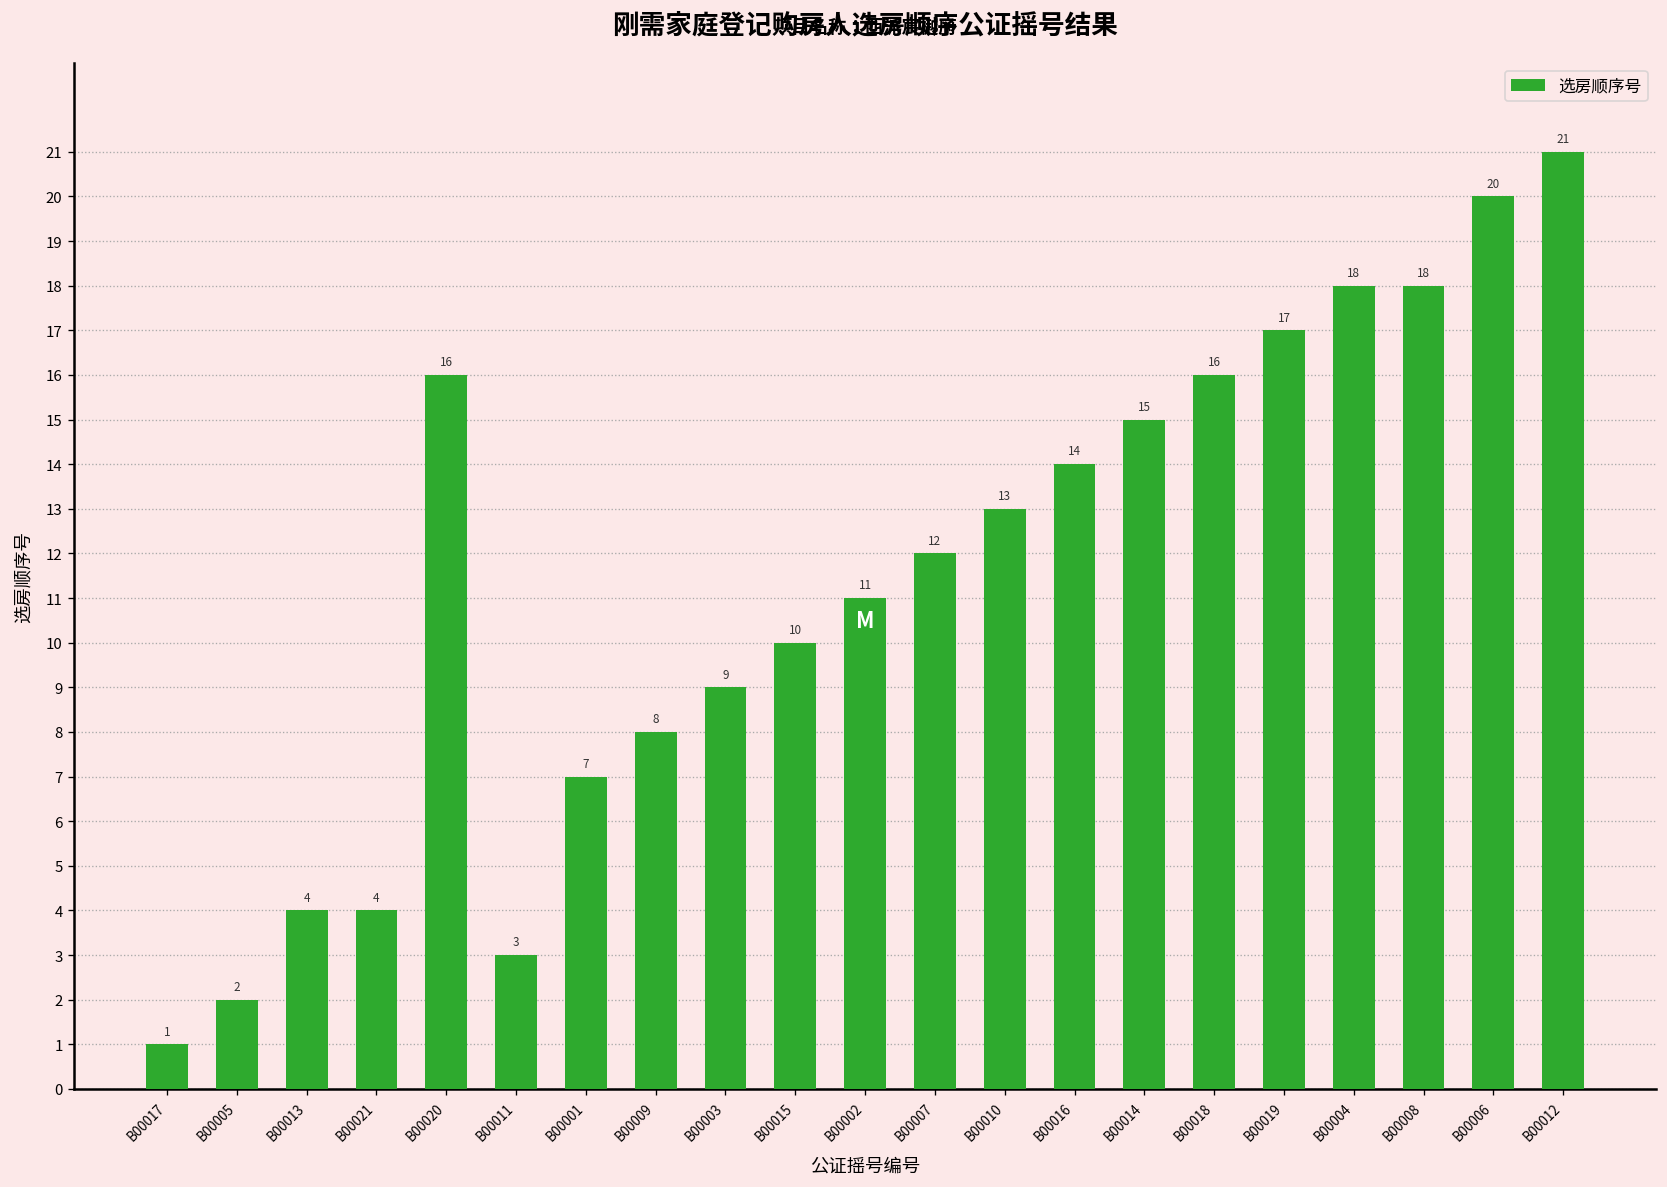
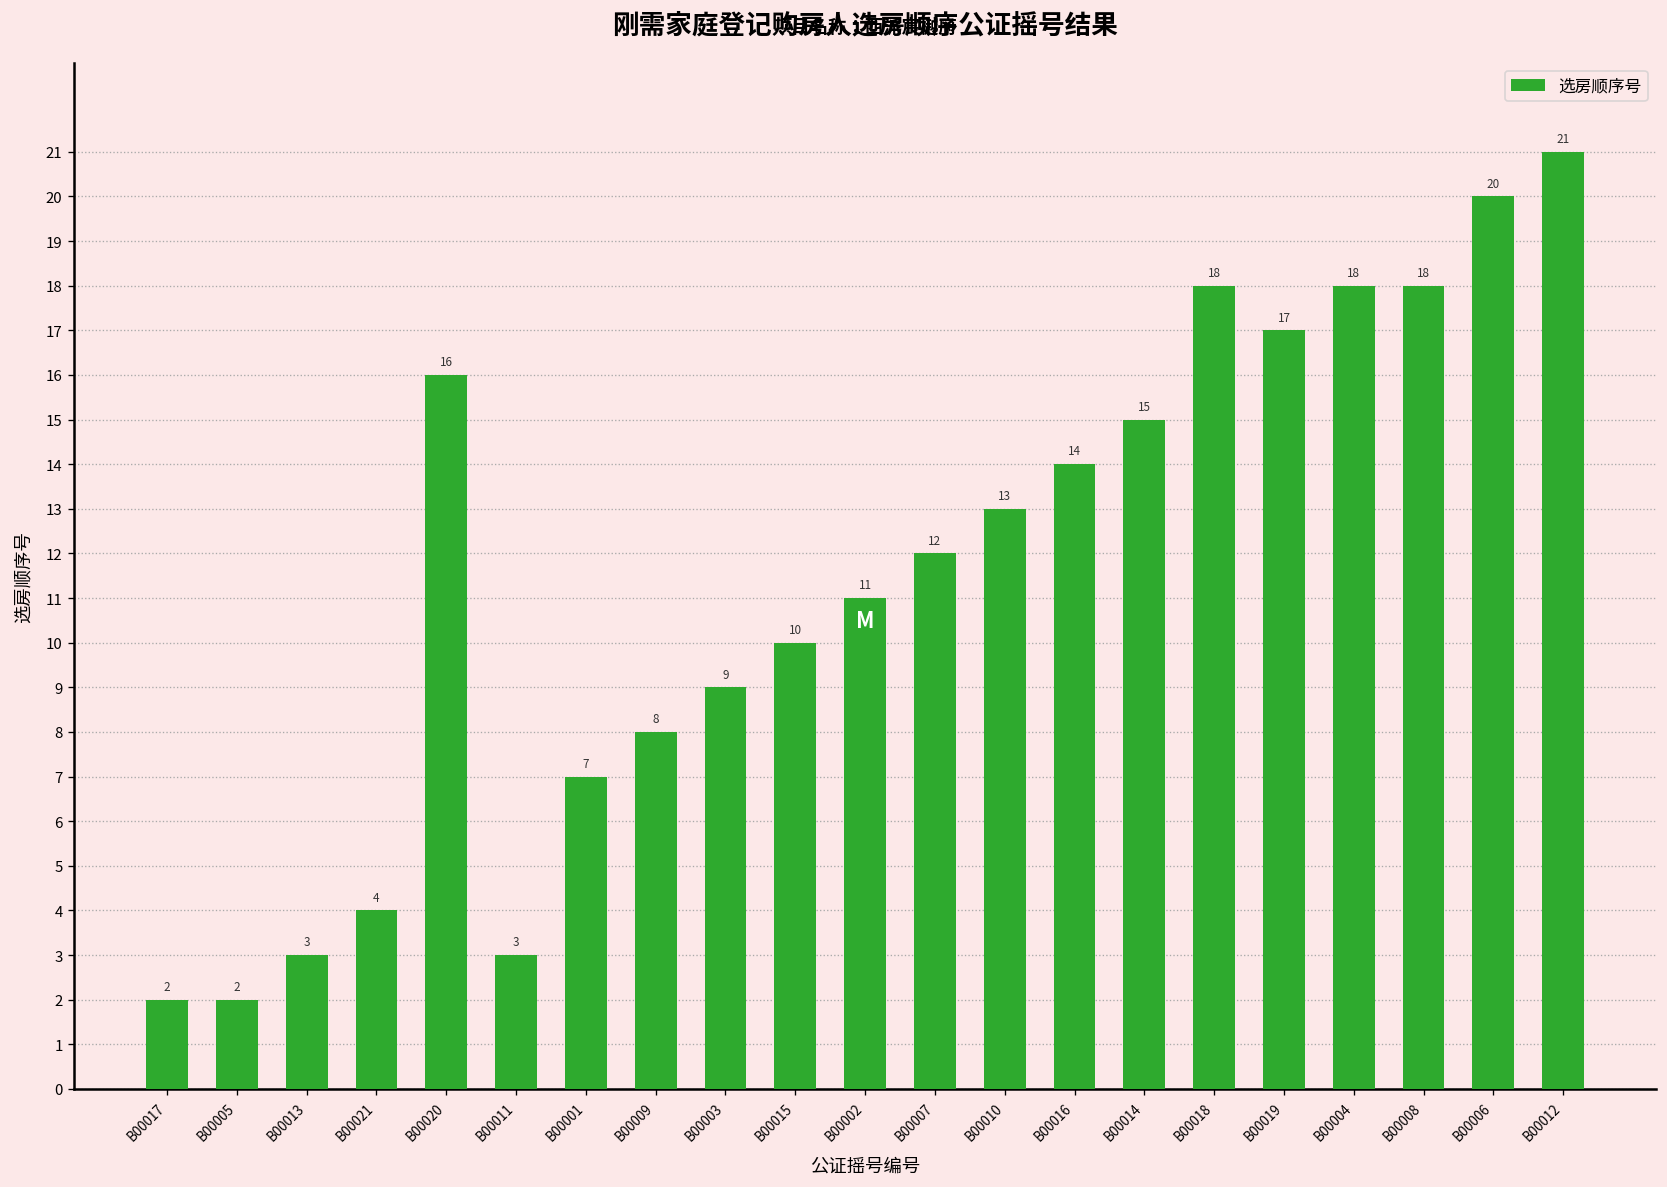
B00017: 1 -> 2
B00013: 4 -> 3
B00018: 16 -> 18
